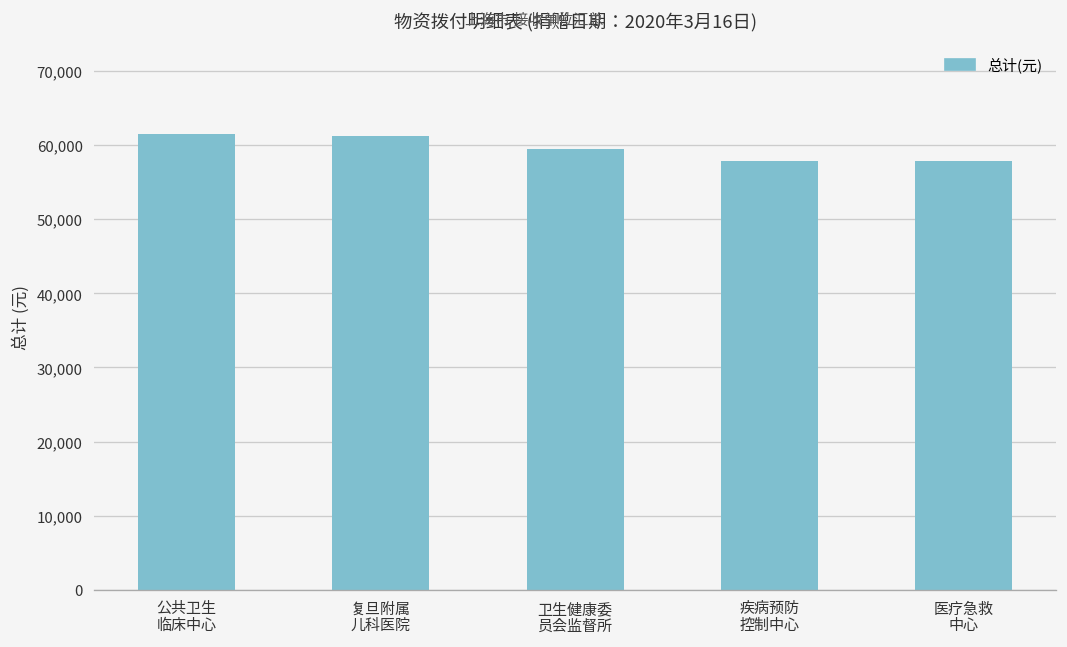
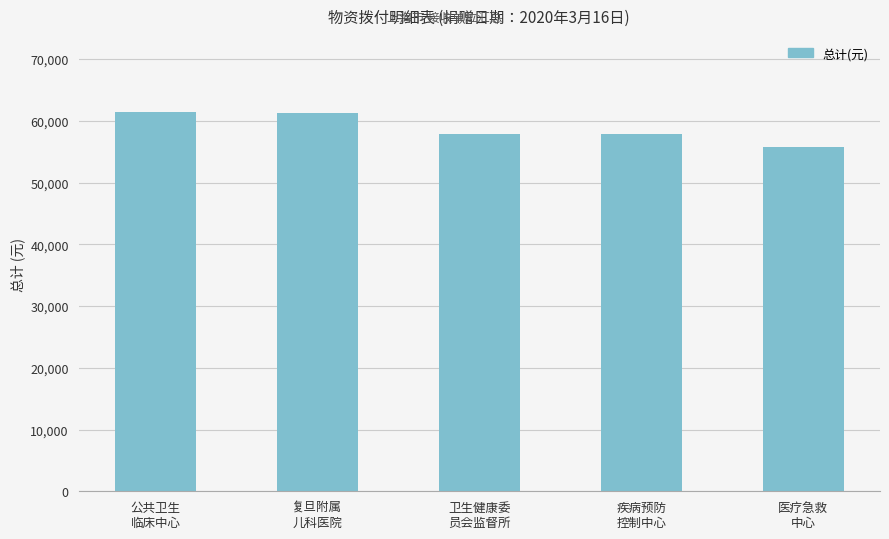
卫生健康委 员会监督所: 60,000 -> 58,000
医疗急救 中心: 58,000 -> 56,000
